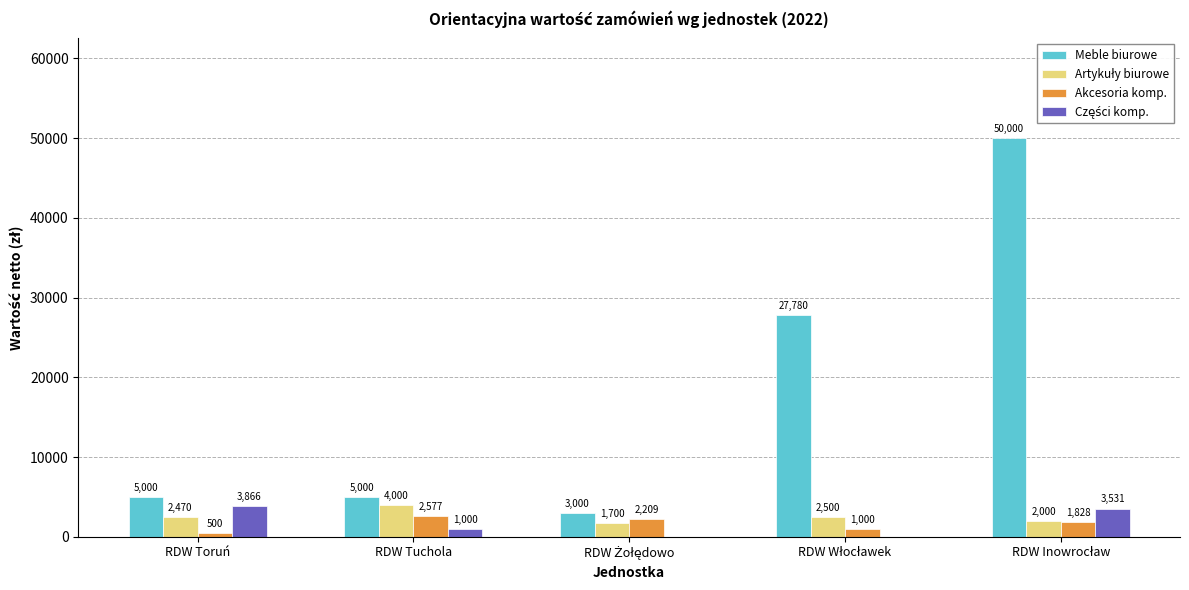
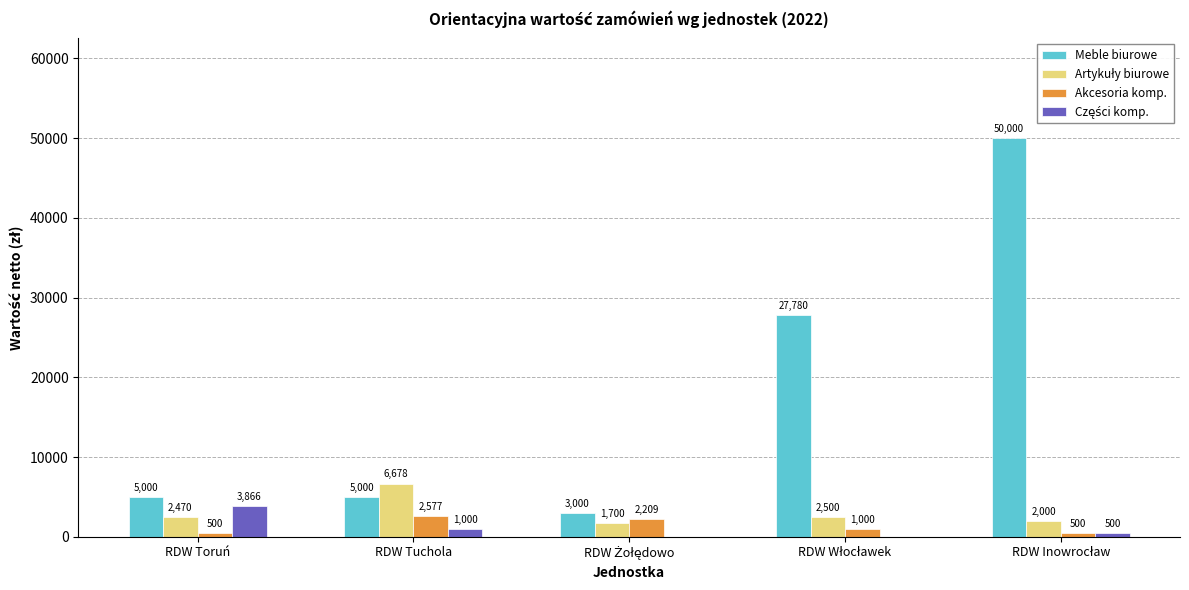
Artykuły biurowe, RDW Tuchola: 4,000 -> 6,678
Akcesoria komp., RDW Inowrocław: 1,828 -> 500
Części komp., RDW Inowrocław: 3,531 -> 500
